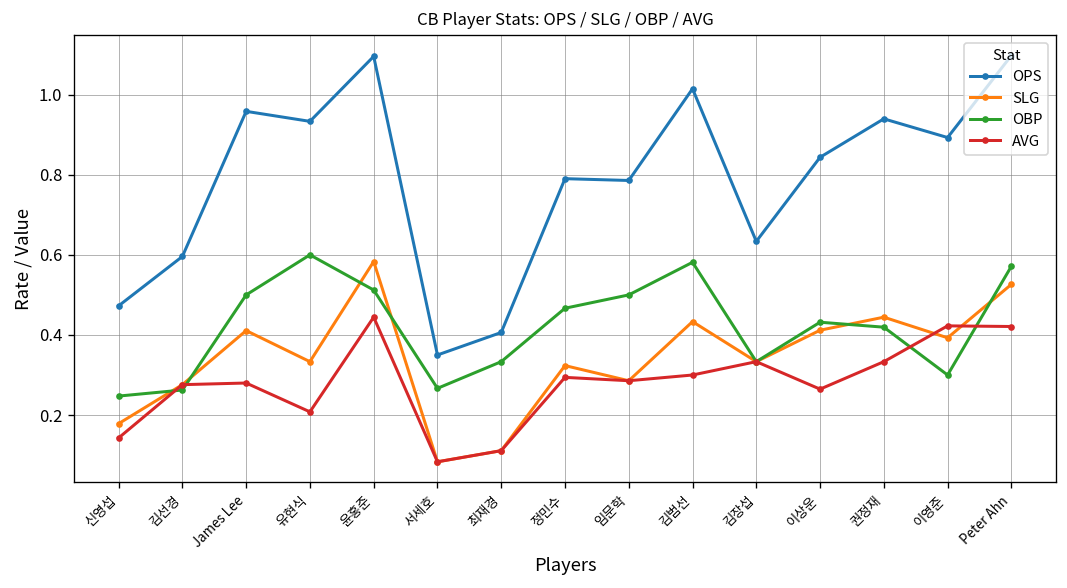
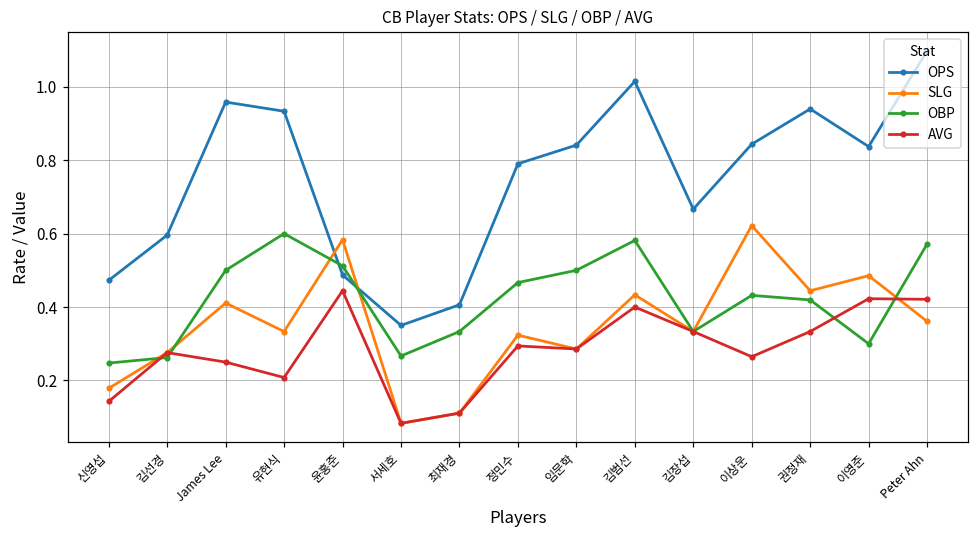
AVG, James Lee: 0.28 -> 0.25
OPS, 윤홍준: 1.10 -> 0.49
OPS, 임문학: 0.79 -> 0.84
AVG, 김범선: 0.3 -> 0.4
OPS, 김장섭: 0.63 -> 0.67
SLG, 이상운: 0.41 -> 0.62
OPS, 이영준: 0.89 -> 0.84
SLG, 이영준: 0.39 -> 0.49
SLG, Peter Ahn: 0.53 -> 0.36
